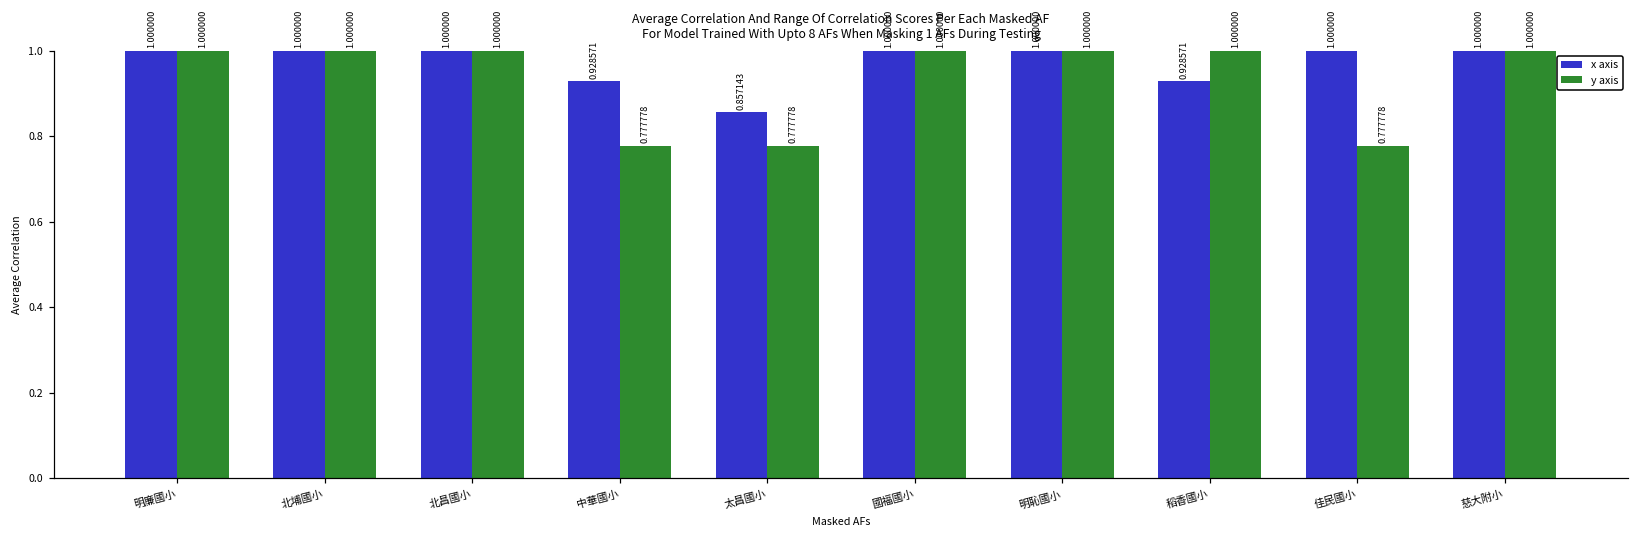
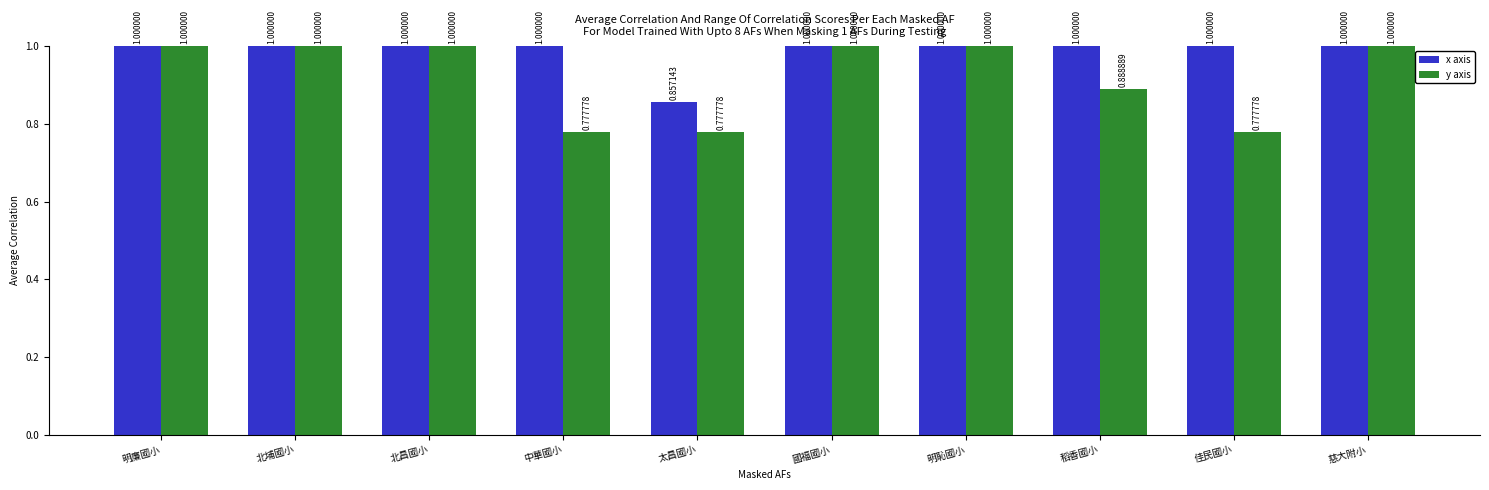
x axis, 中華國小: 0.928571 -> 1.000000
x axis, 稻香國小: 0.928571 -> 1.000000
y axis, 稻香國小: 1.000000 -> 0.888889
